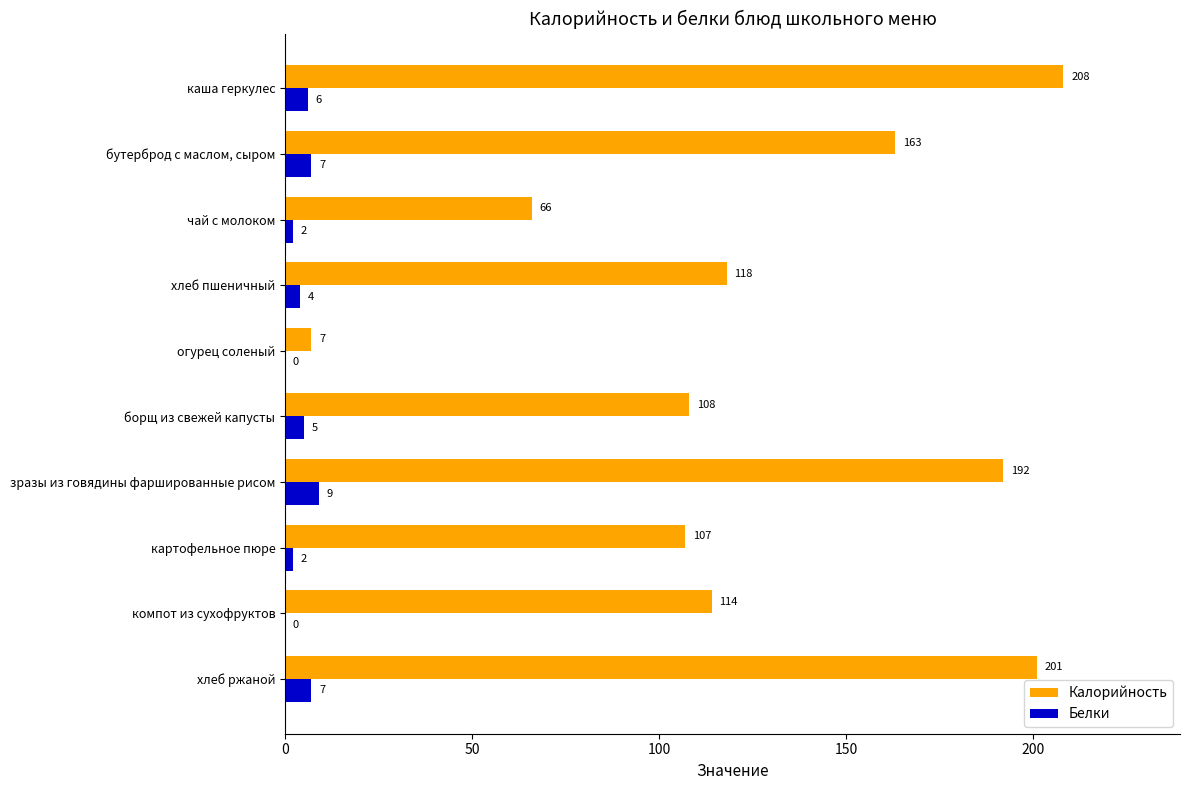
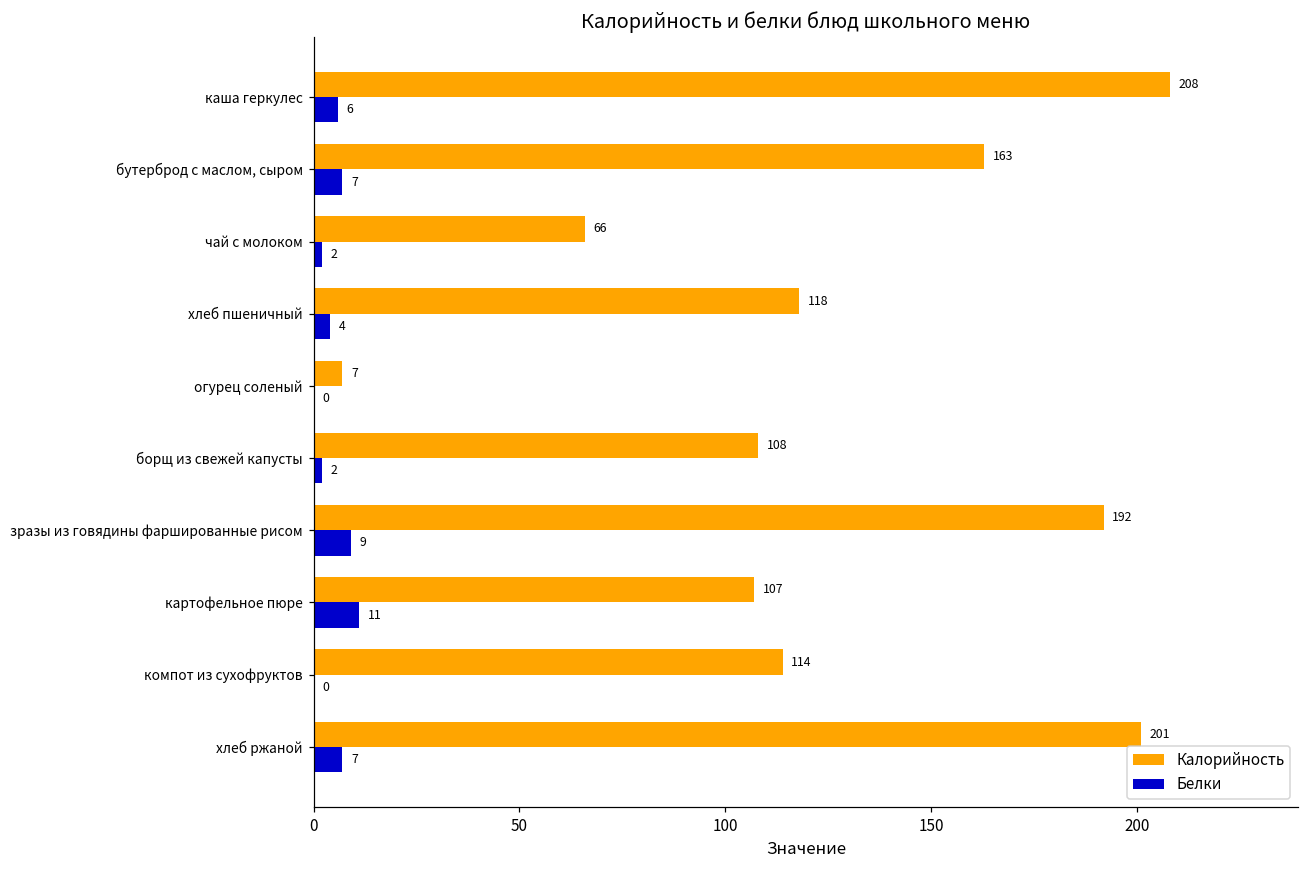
Белки, борщ из свежей капусты: 5 -> 2
Белки, картофельное пюре: 2 -> 11
